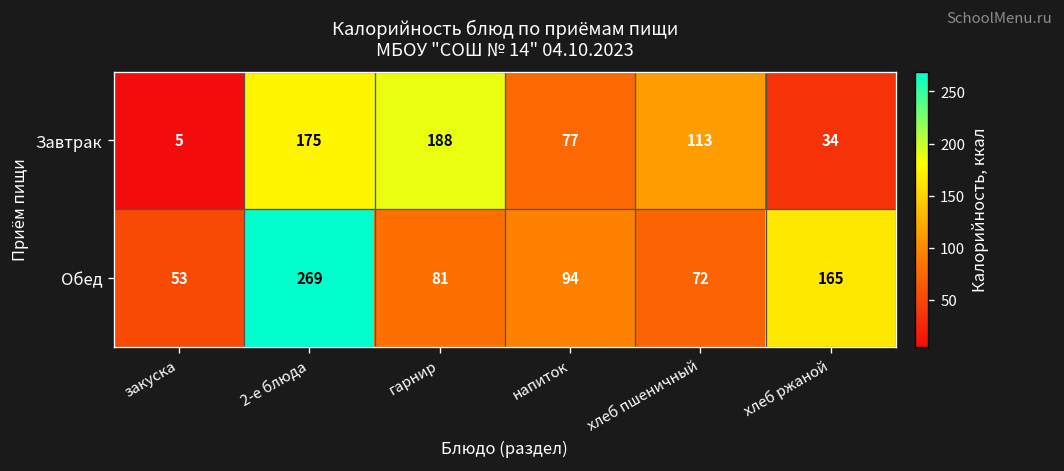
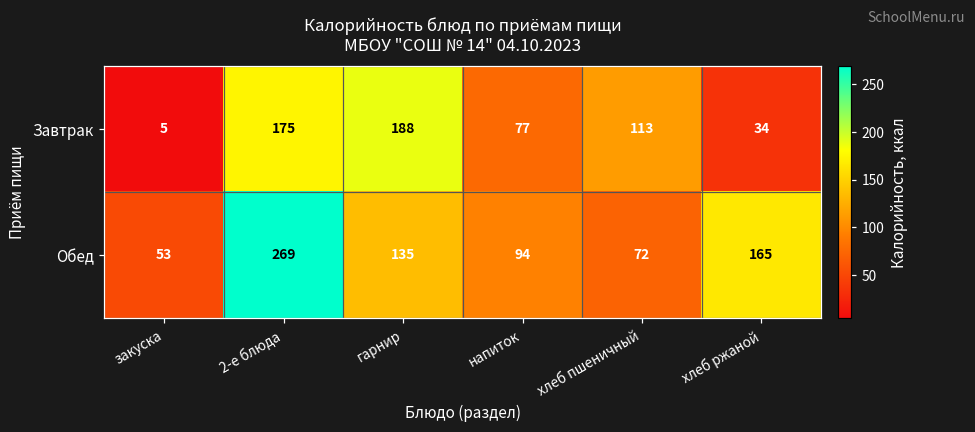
Обед, гарнир: 81 -> 135
